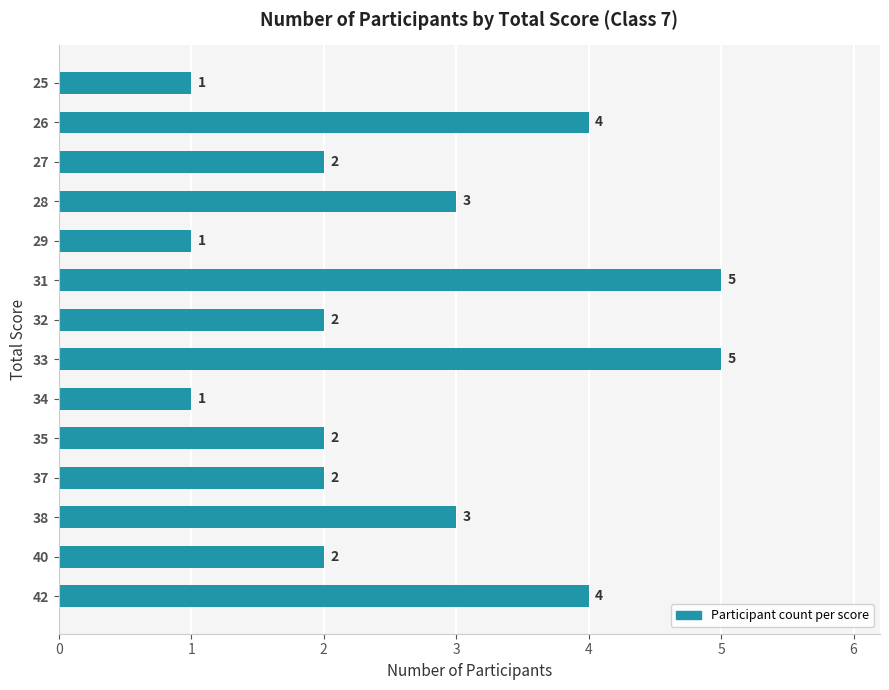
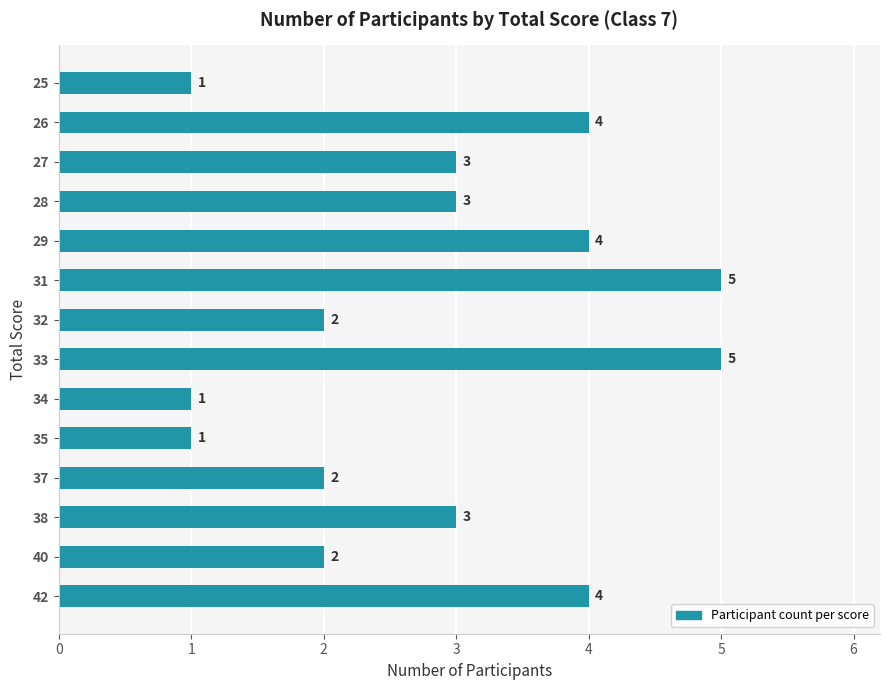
27: 2 -> 3
29: 1 -> 4
35: 2 -> 1
